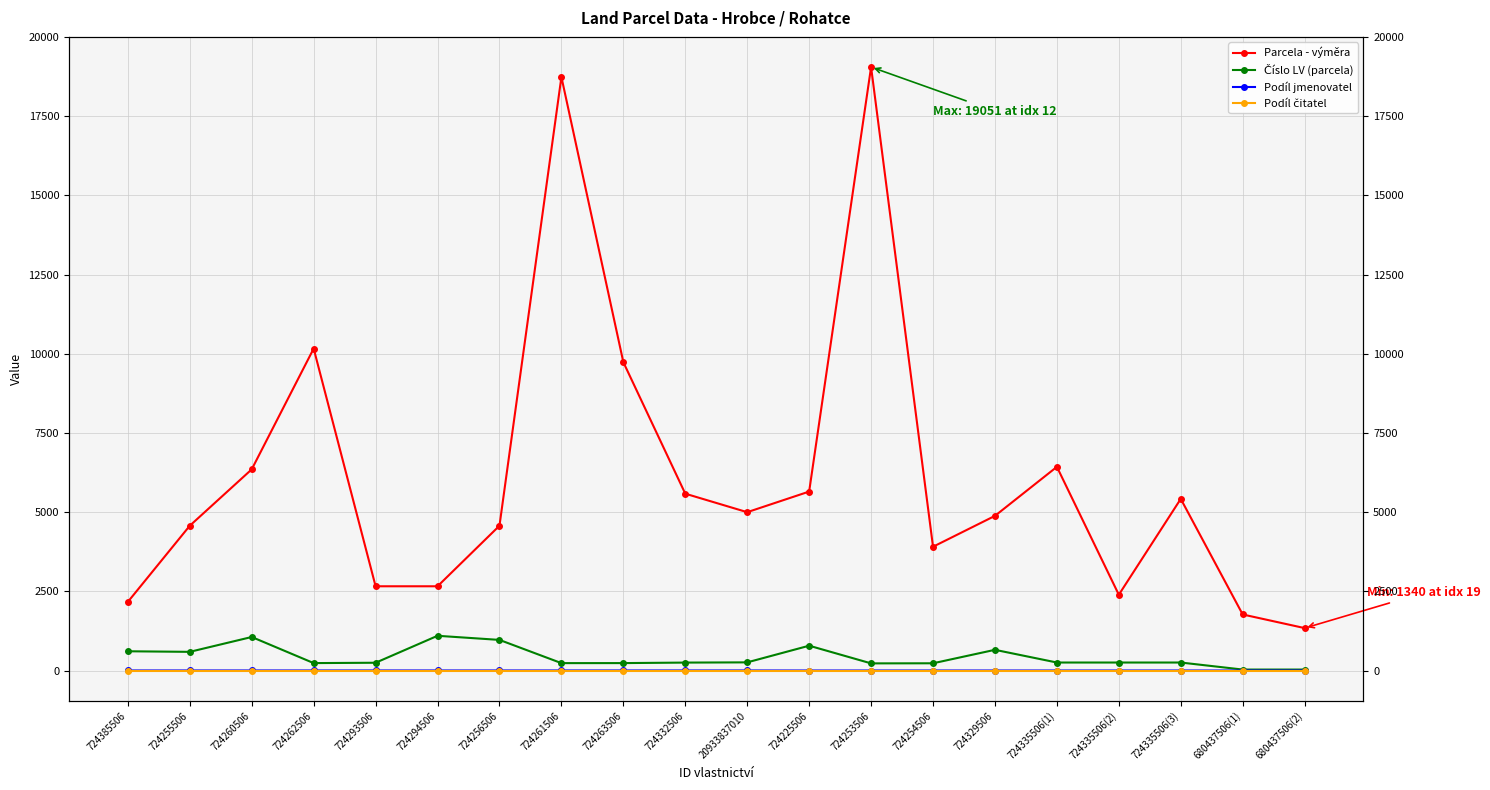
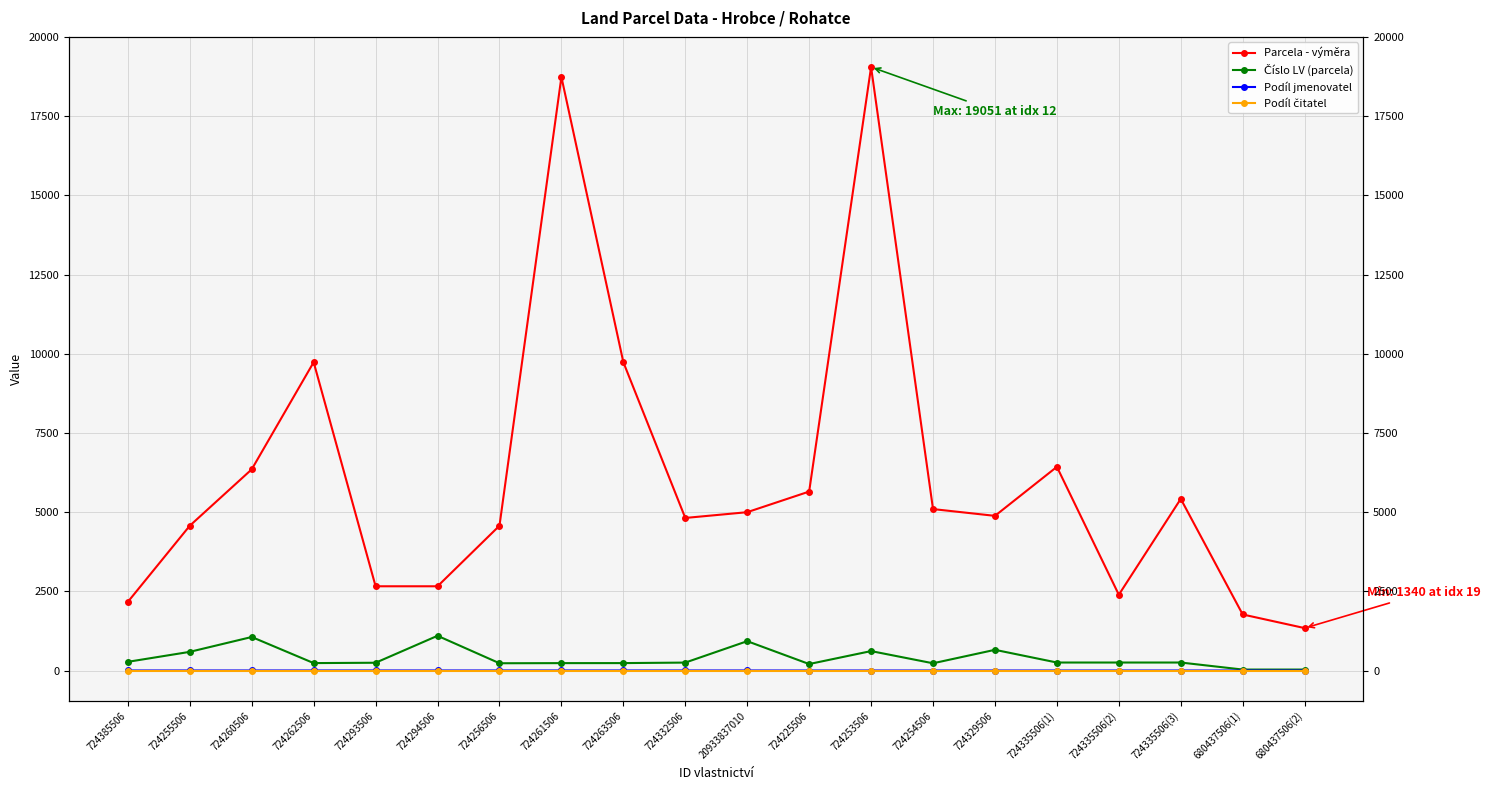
Číslo LV (parcela), 724385506: 600 -> 300
Parcela - výměra, 724262506: 10200 -> 9700
Číslo LV (parcela), 724256506: 1000 -> 200
Parcela - výměra, 724332506: 5600 -> 4800
Číslo LV (parcela), 20933837010: 300 -> 900
Číslo LV (parcela), 724225506: 800 -> 200
Číslo LV (parcela), 724253506: 200 -> 600
Parcela - výměra, 724254506: 3900 -> 5100
